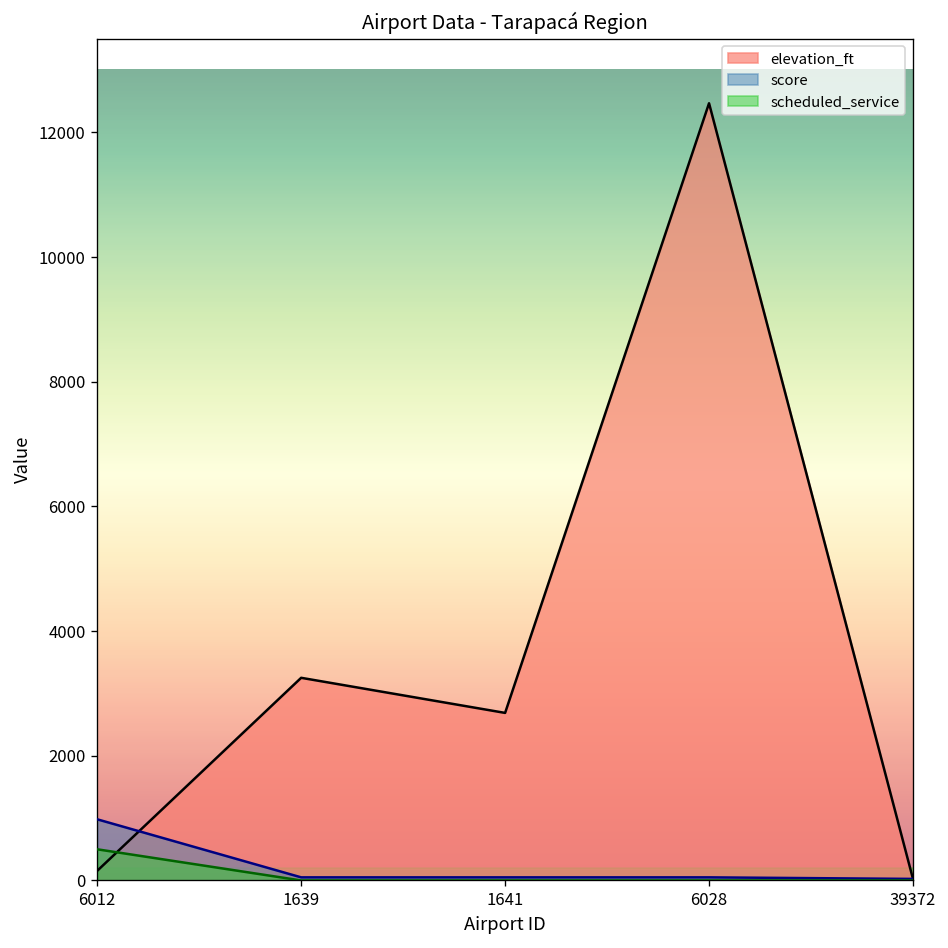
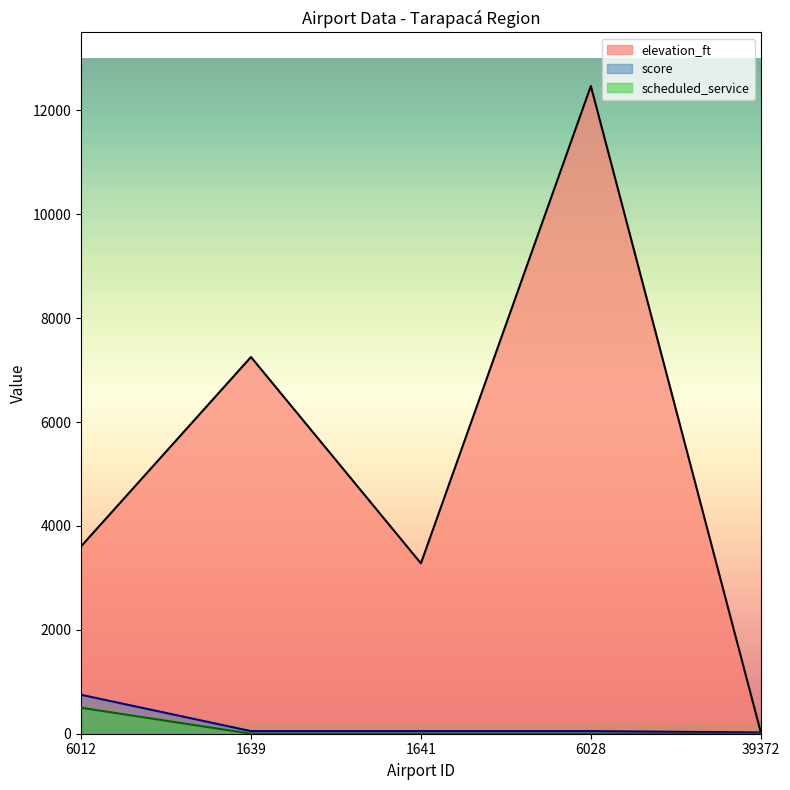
elevation_ft, 6012: 200 -> 3600
score, 6012: 1000 -> 800
elevation_ft, 1639: 3300 -> 7300
elevation_ft, 1641: 2700 -> 3300
